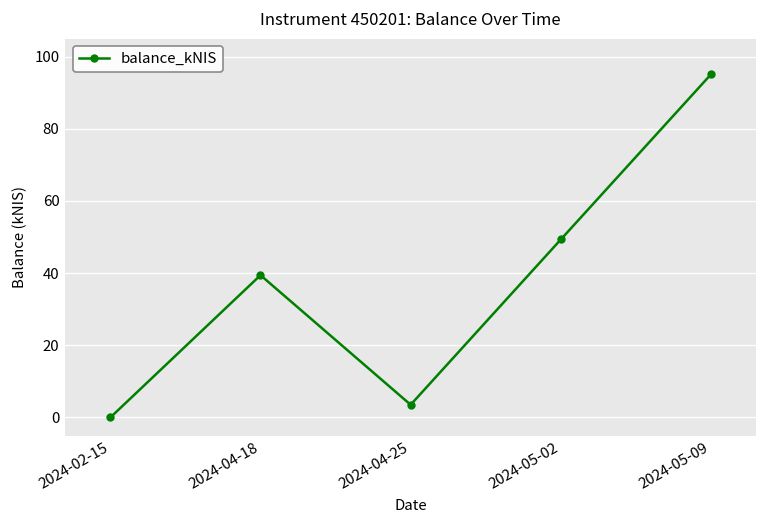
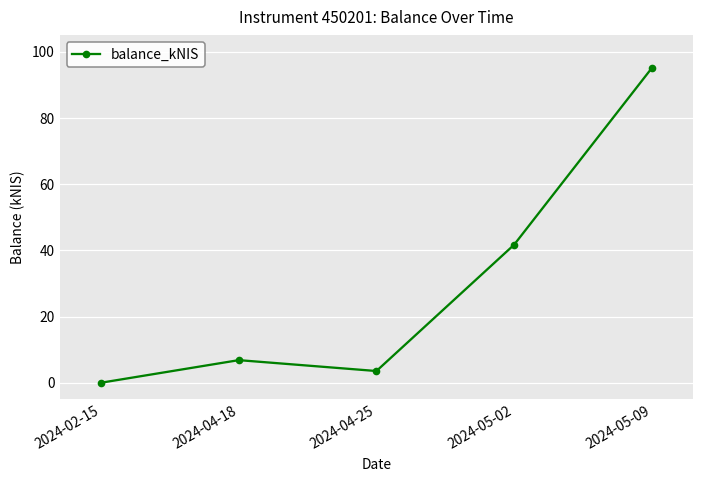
2024-04-18: 39 -> 7
2024-05-02: 49 -> 42
